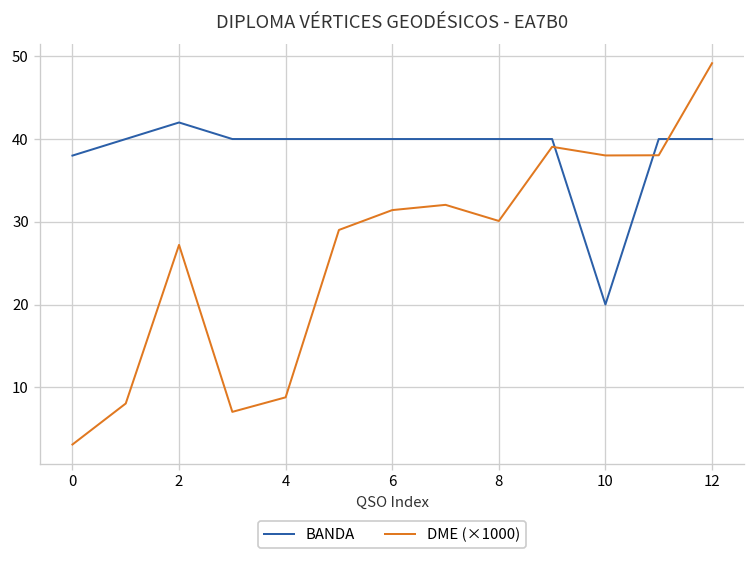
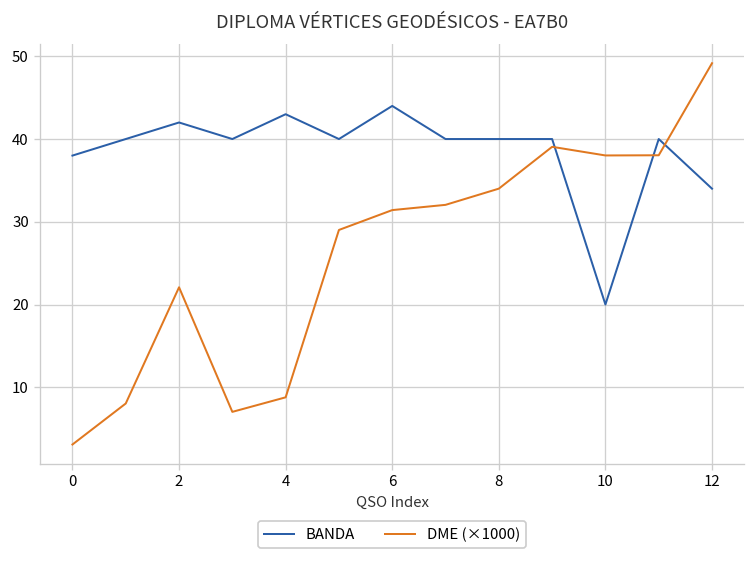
DME (×1000), 2: 27 -> 22
BANDA, 4: 40 -> 43
BANDA, 6: 40 -> 44
DME (×1000), 8: 30 -> 34
BANDA, 12: 40 -> 34
